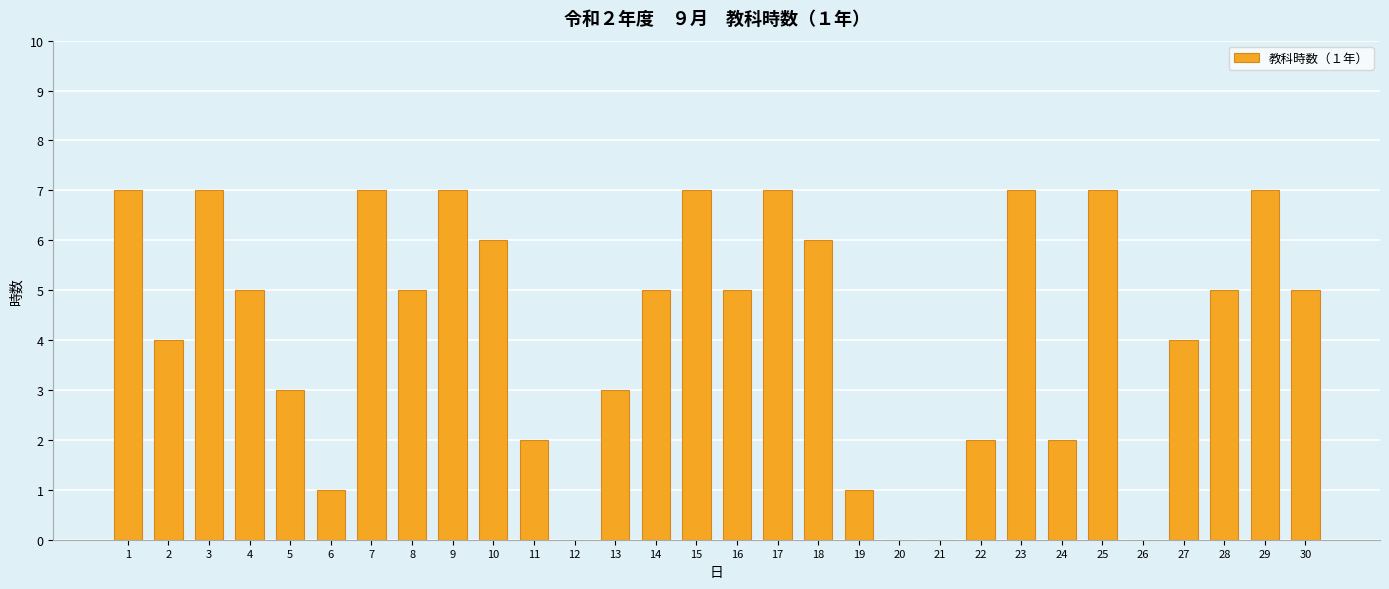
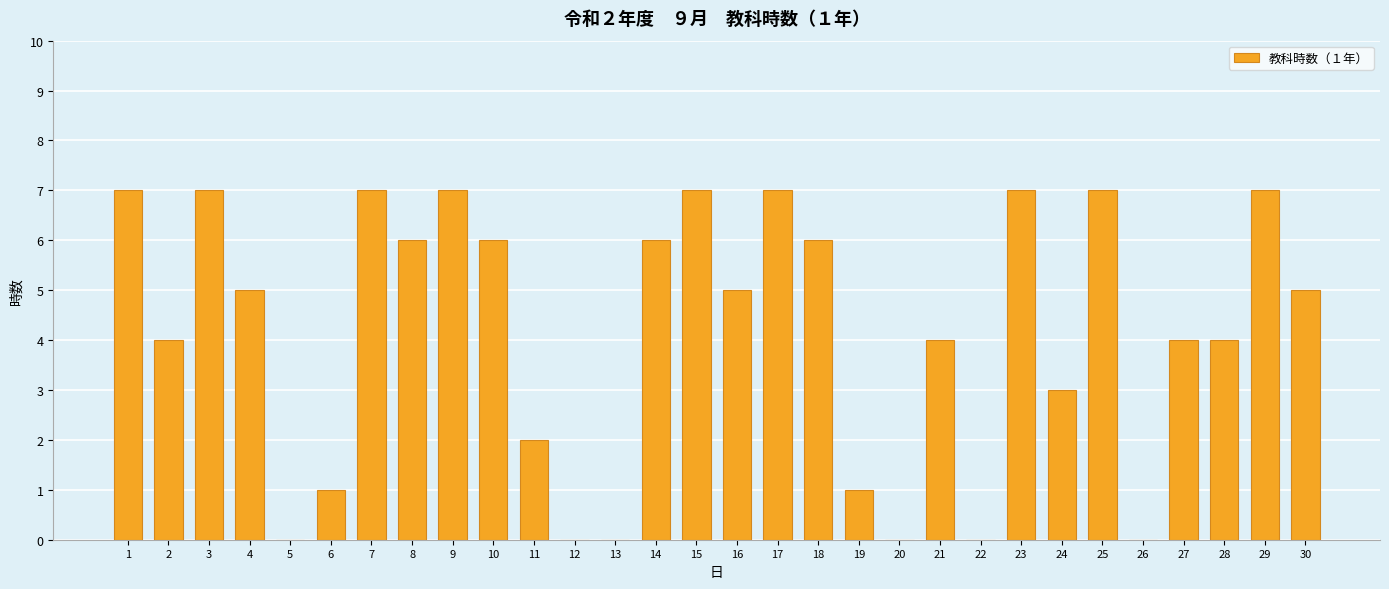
5: 3 -> 0
8: 5 -> 6
13: 3 -> 0
14: 5 -> 6
21: 0 -> 4
22: 2 -> 0
24: 2 -> 3
28: 5 -> 4
